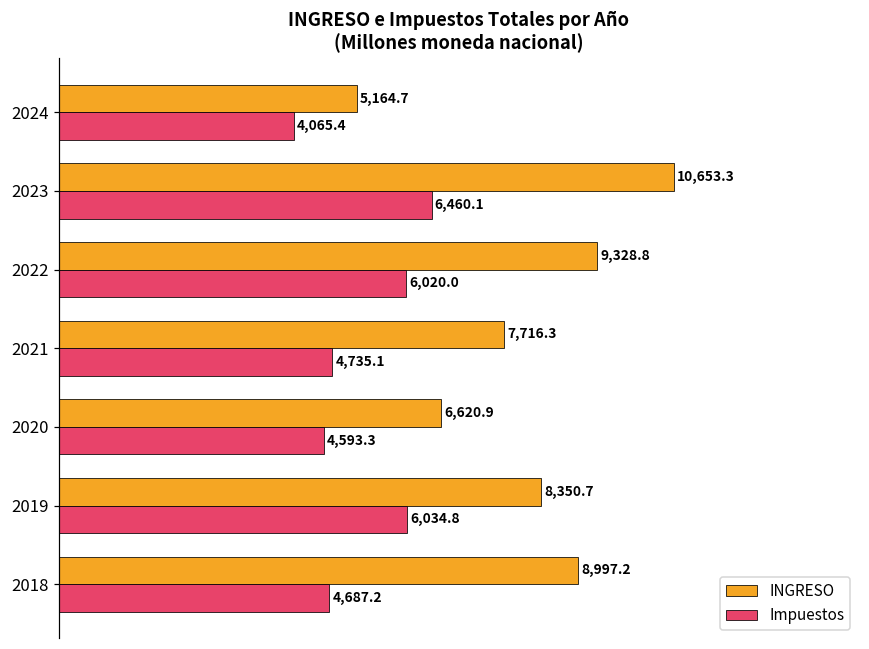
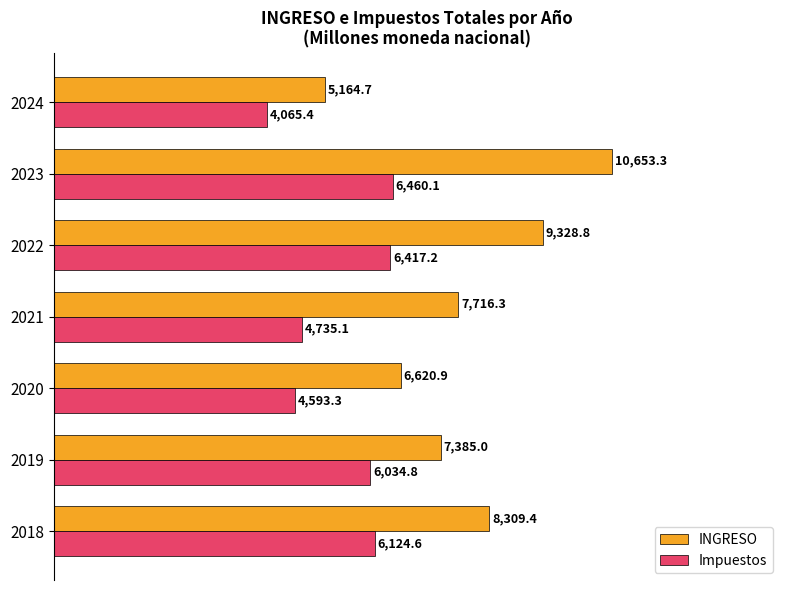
Impuestos, 2022: 6,020.0 -> 6,417.2
INGRESO, 2019: 8,350.7 -> 7,385.0
INGRESO, 2018: 8,997.2 -> 8,309.4
Impuestos, 2018: 4,687.2 -> 6,124.6
